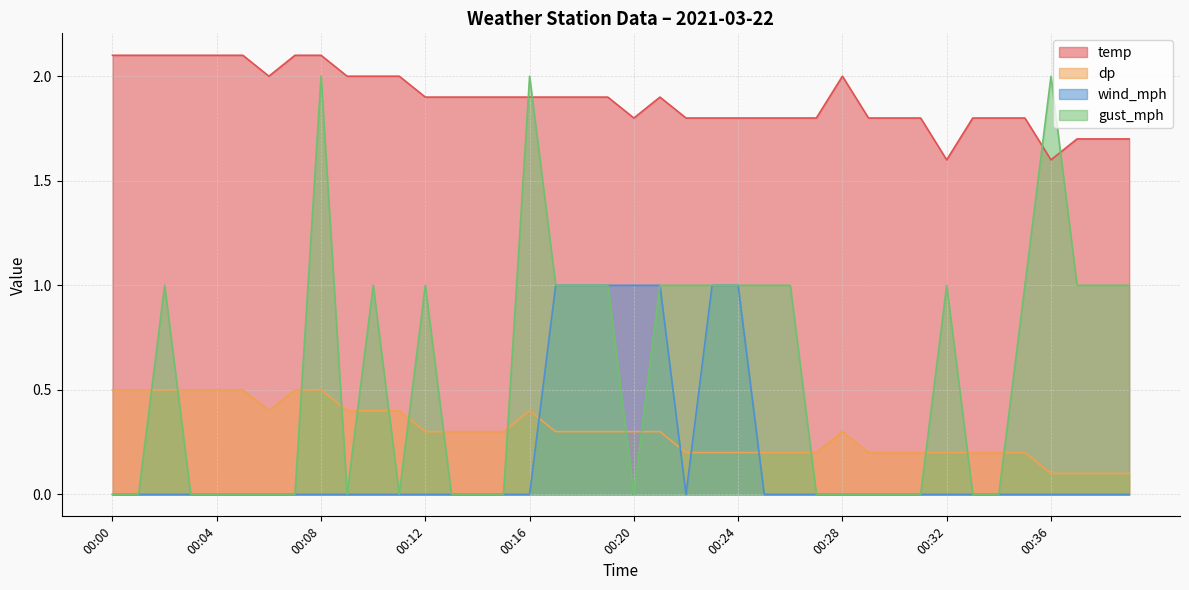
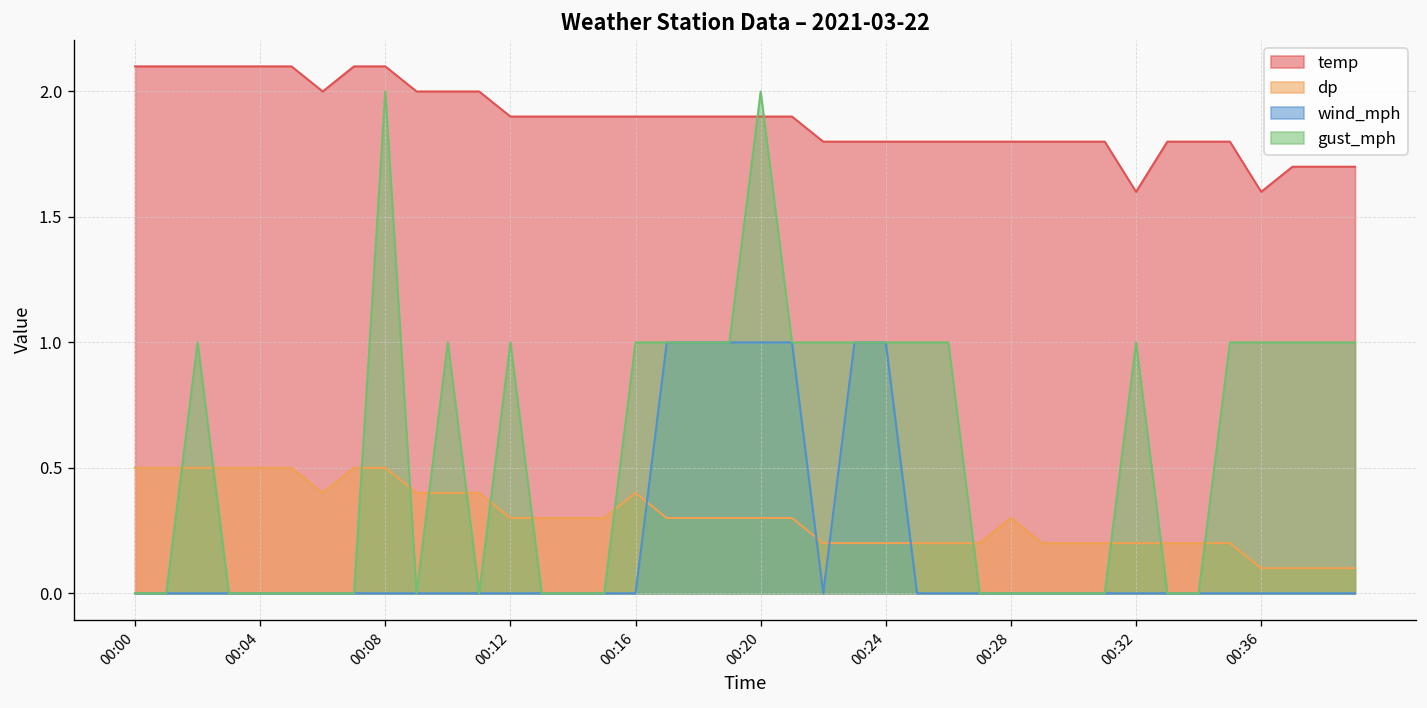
gust_mph, 00:16: 2 -> 1
temp, 00:20: 1.8 -> 1.9
gust_mph, 00:20: 0 -> 2
temp, 00:28: 2.0 -> 1.8
gust_mph, 00:36: 2 -> 1
